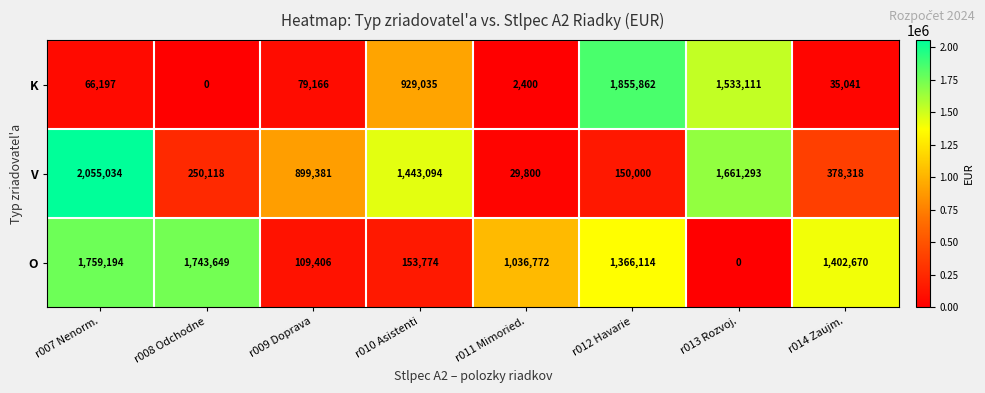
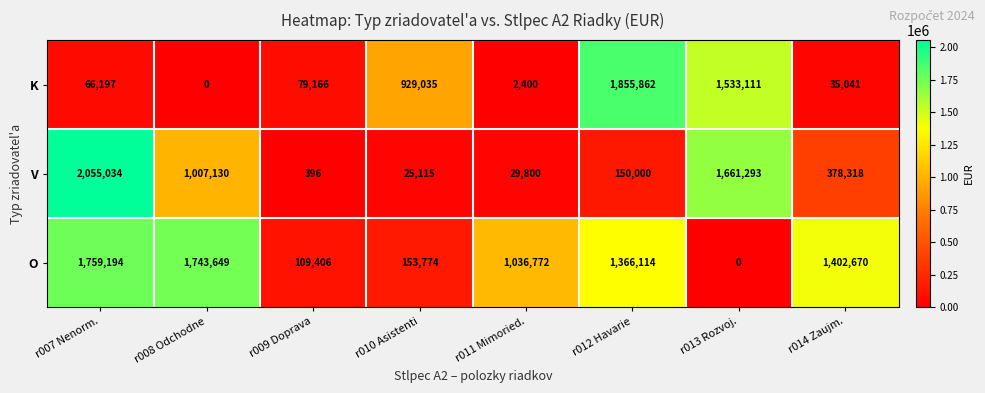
V, r008 Odchodne: 250,118 -> 1,007,130
V, r009 Doprava: 899,381 -> 396
V, r010 Asistenti: 1,443,094 -> 25,115
